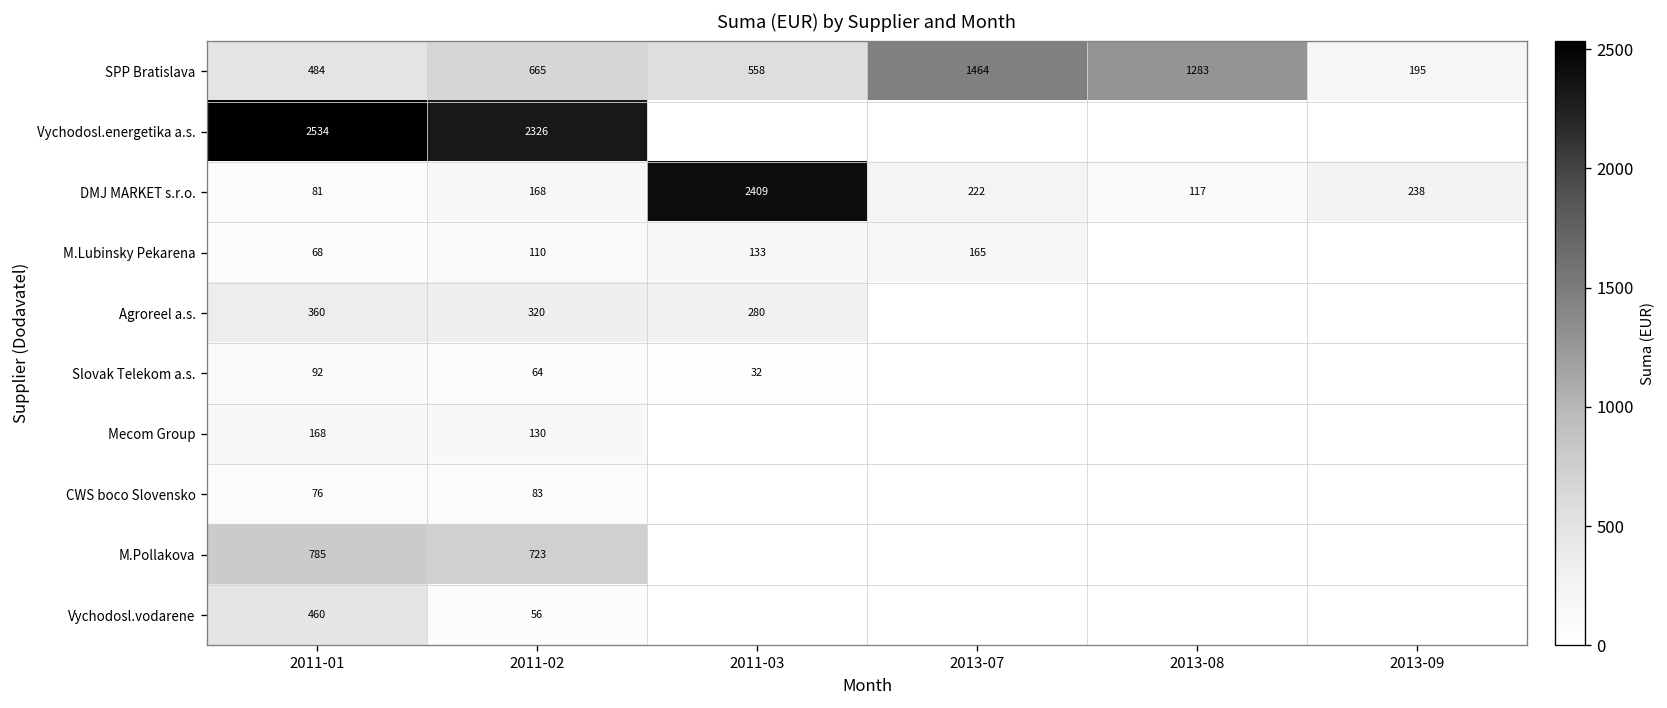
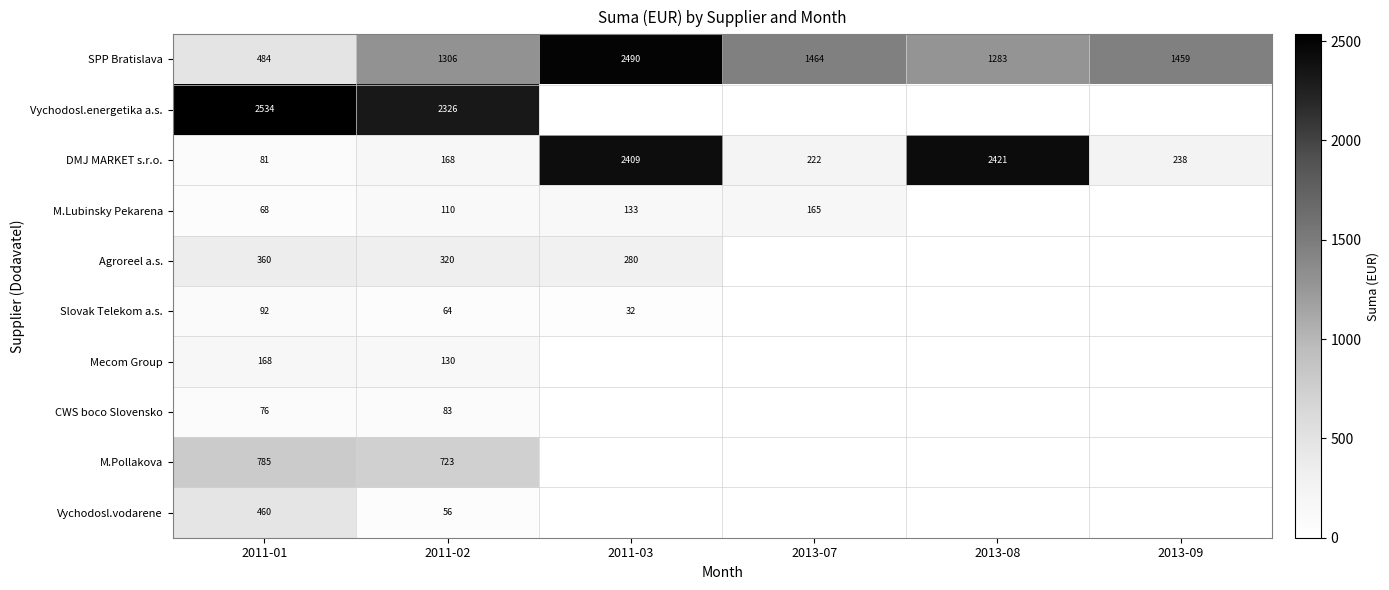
SPP Bratislava, 2011-02: 665 -> 1306
SPP Bratislava, 2011-03: 558 -> 2490
SPP Bratislava, 2013-09: 195 -> 1459
DMJ MARKET s.r.o., 2013-08: 117 -> 2421
